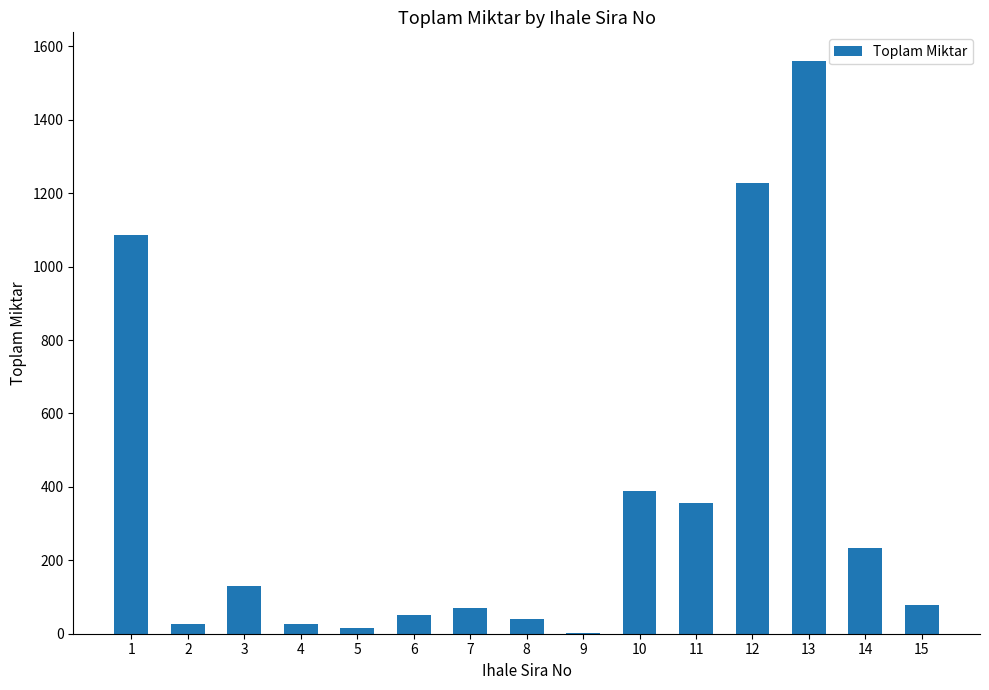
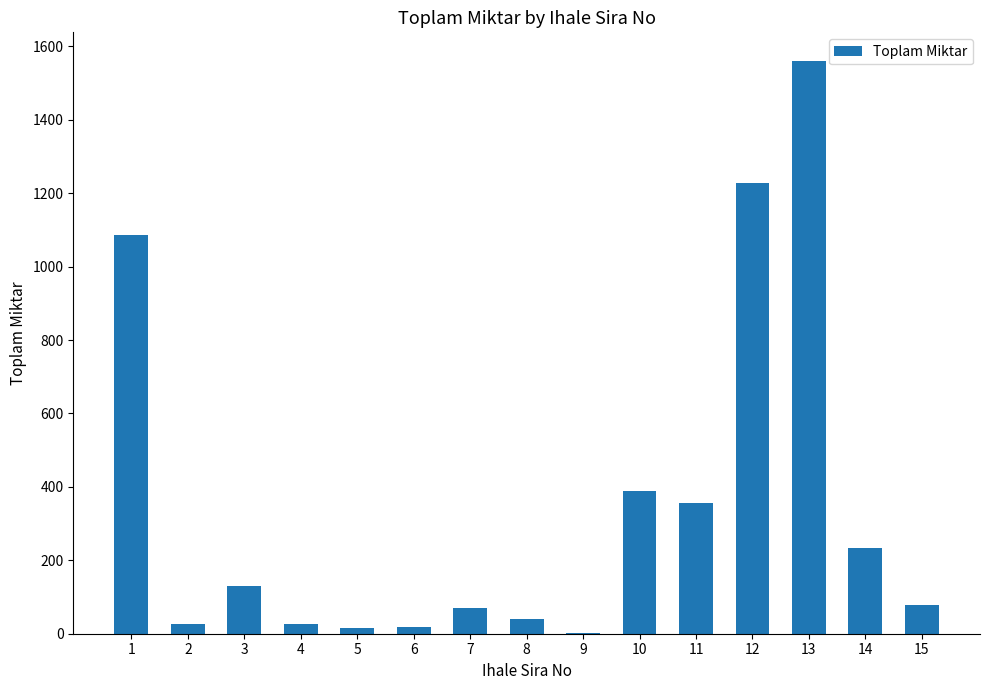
6: 50 -> 20
